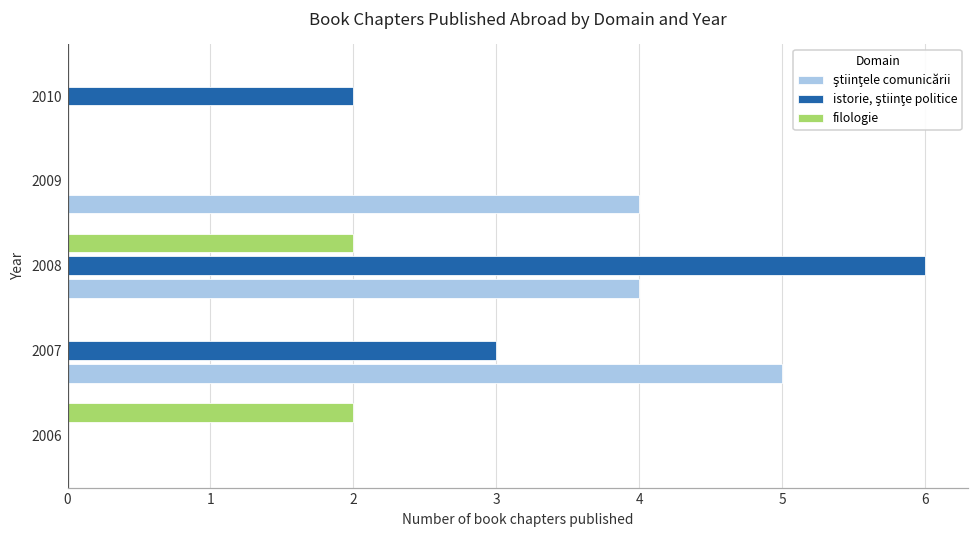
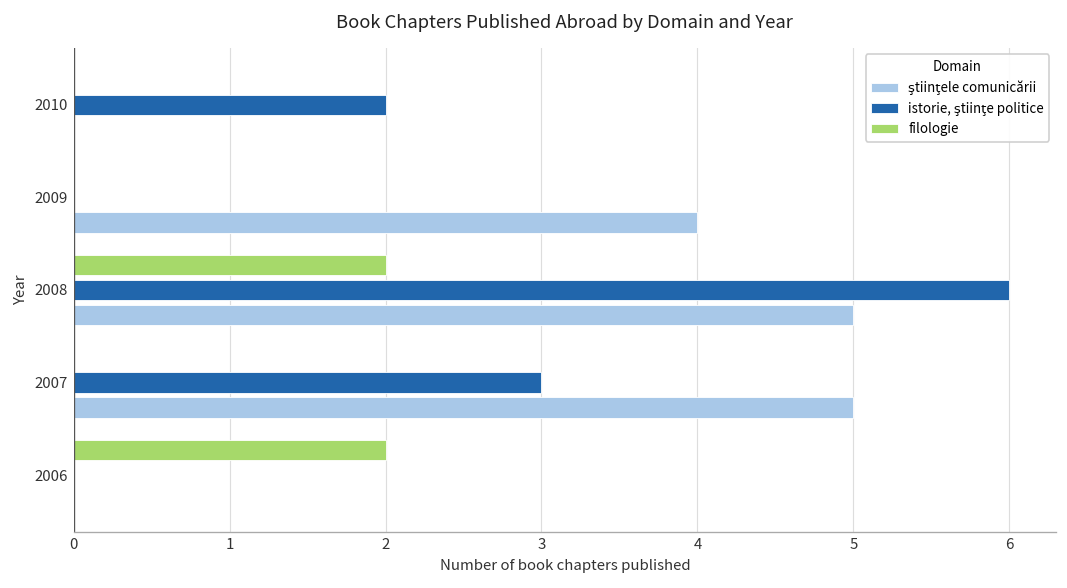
ştiinţele comunicării, 2008: 4 -> 5
